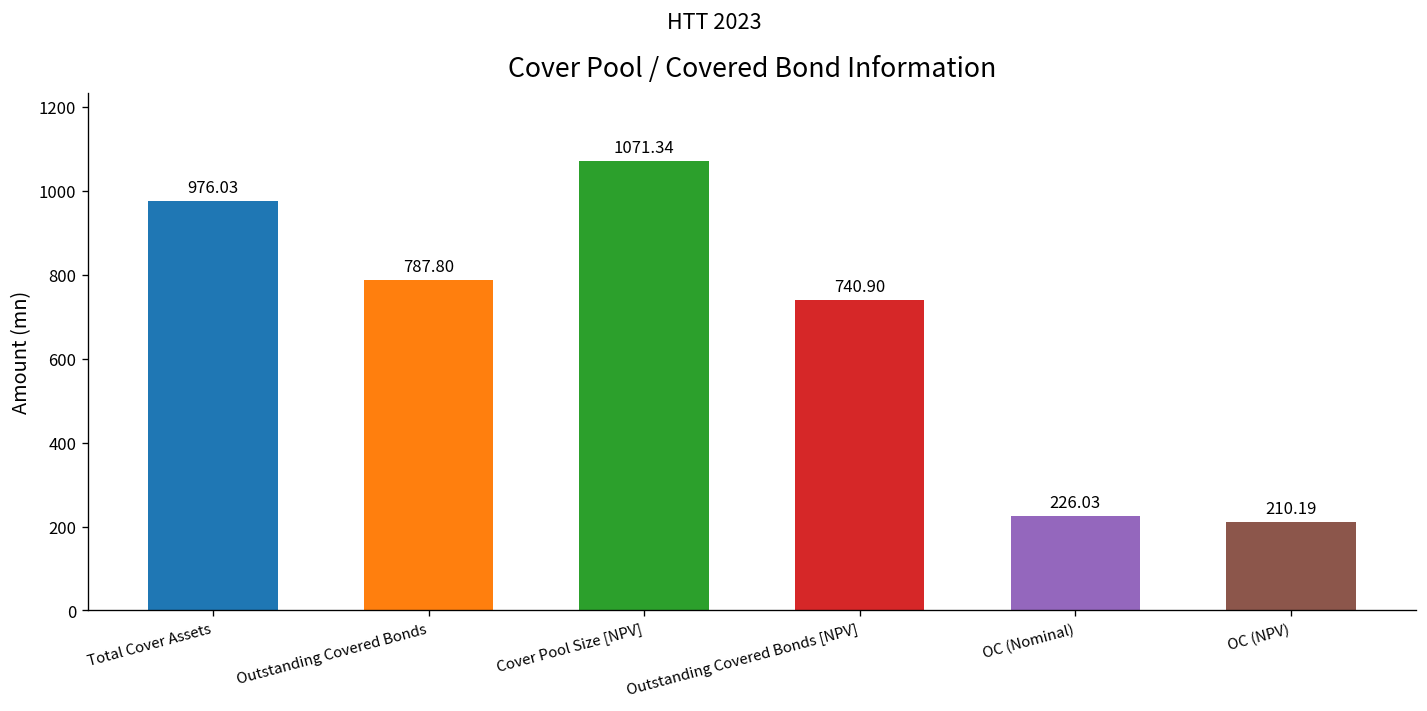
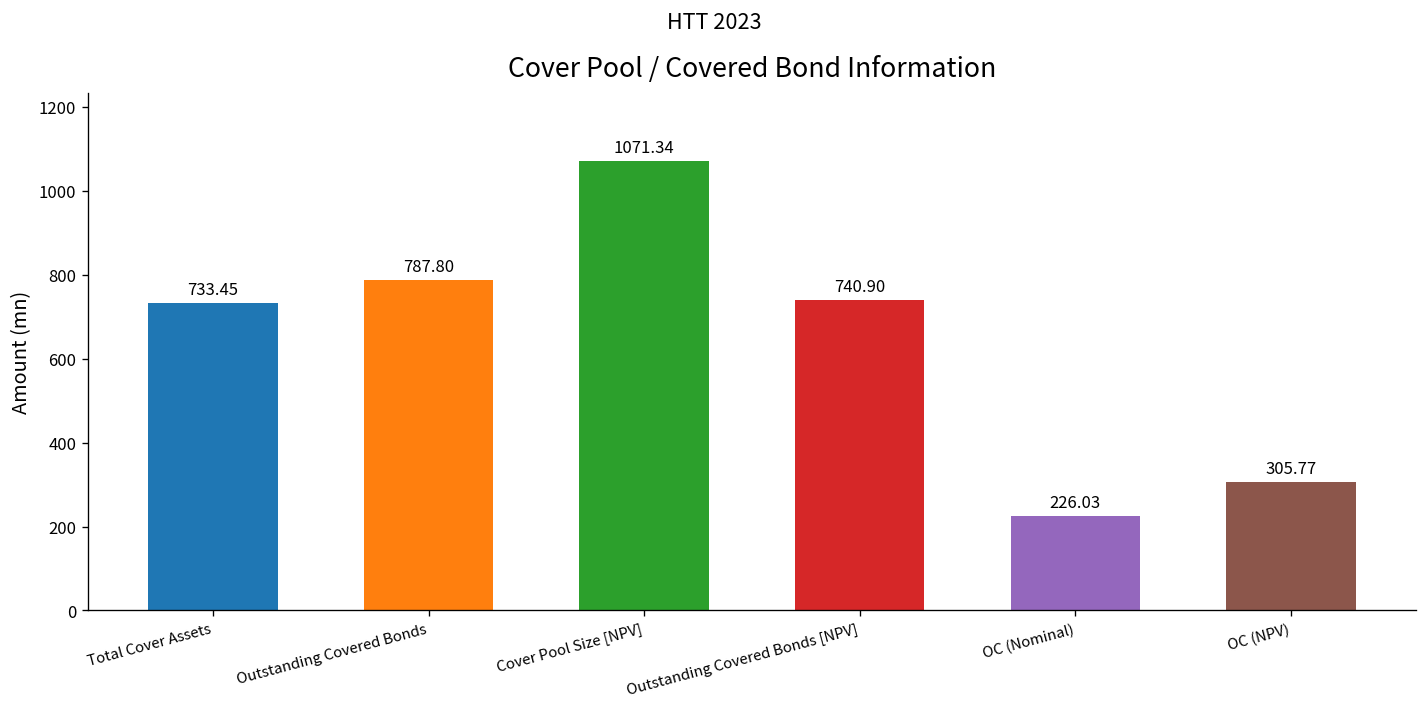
Total Cover Assets: 976.03 -> 733.45
OC (NPV): 210.19 -> 305.77
